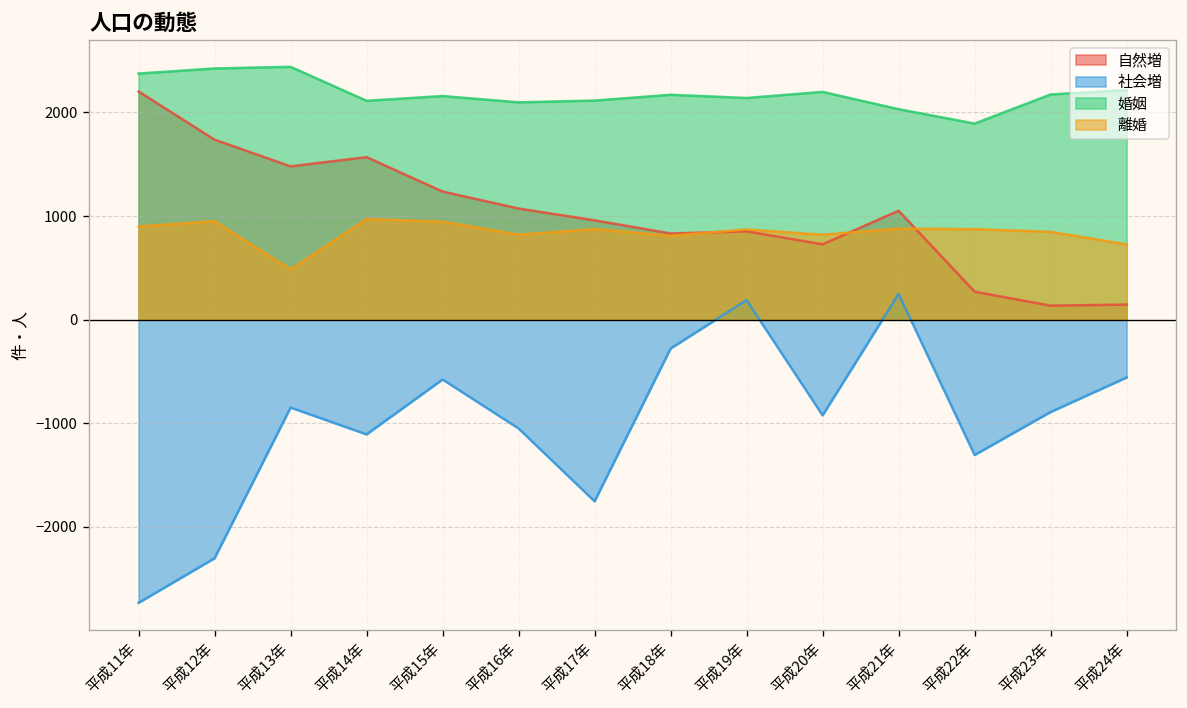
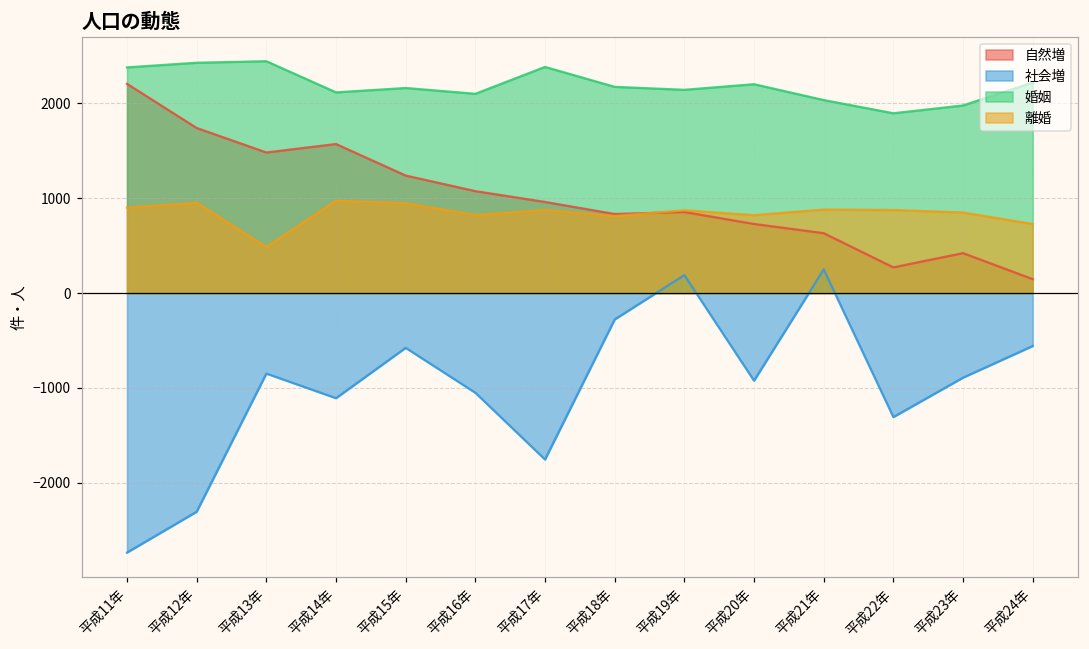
婚姻, 平成17年: 2100 -> 2400
自然増, 平成21年: 1100 -> 600
自然増, 平成23年: 100 -> 400
婚姻, 平成23年: 2200 -> 2000
